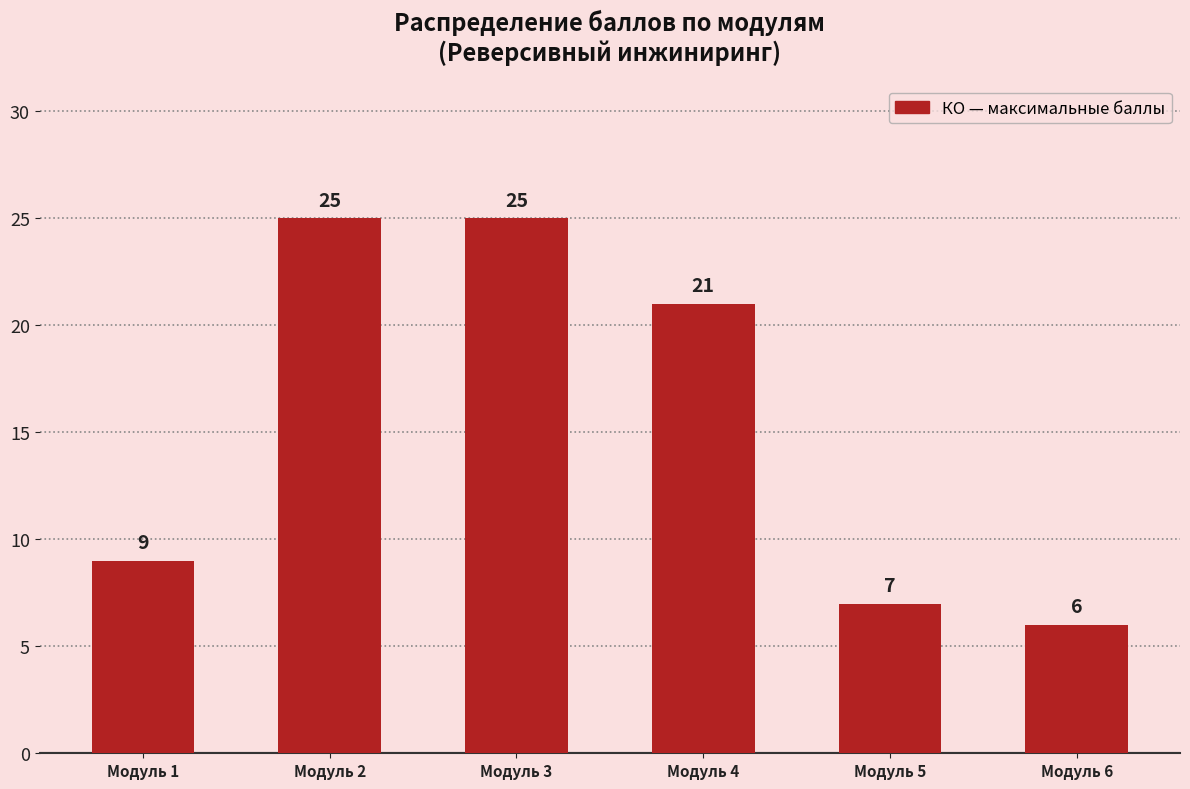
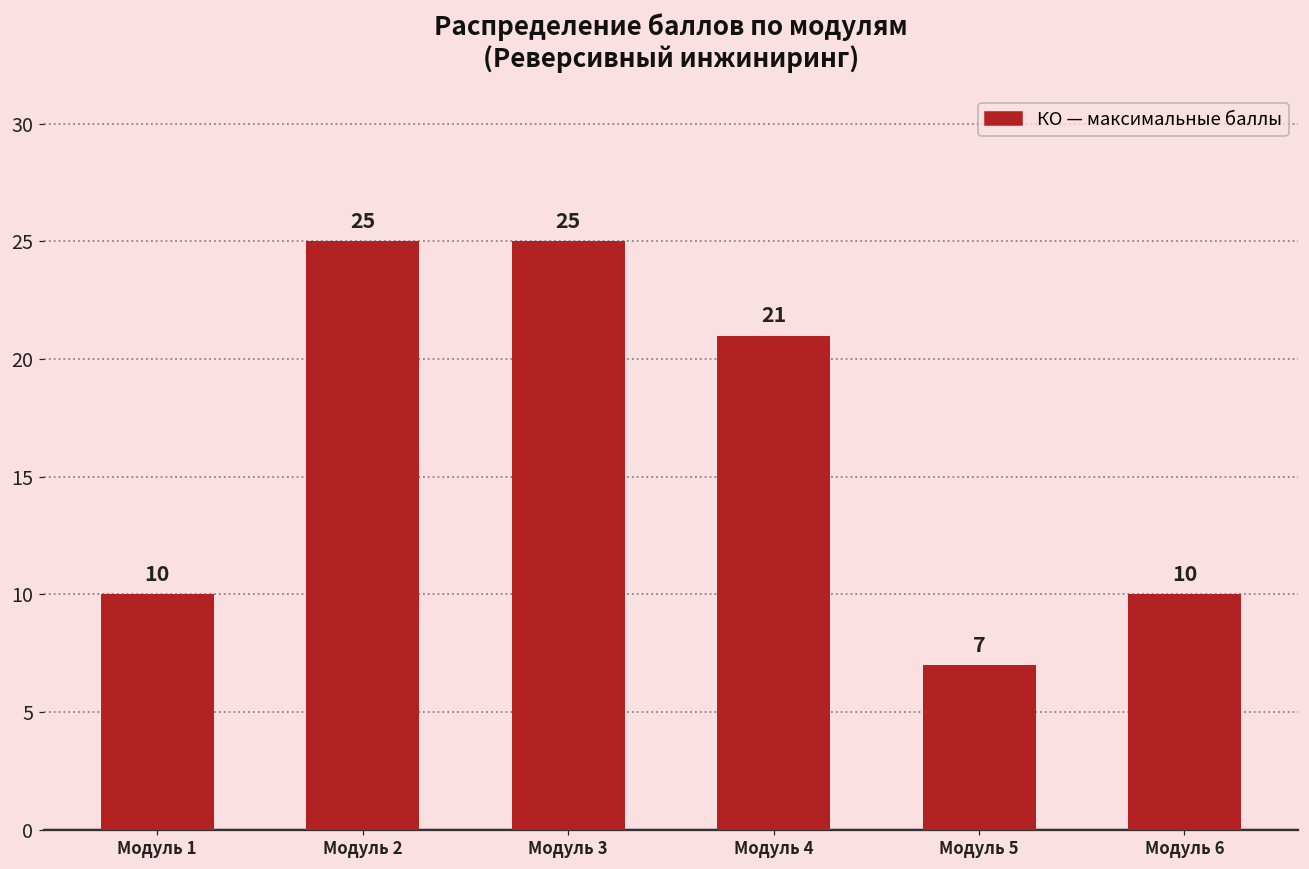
Модуль 1: 9 -> 10
Модуль 6: 6 -> 10
